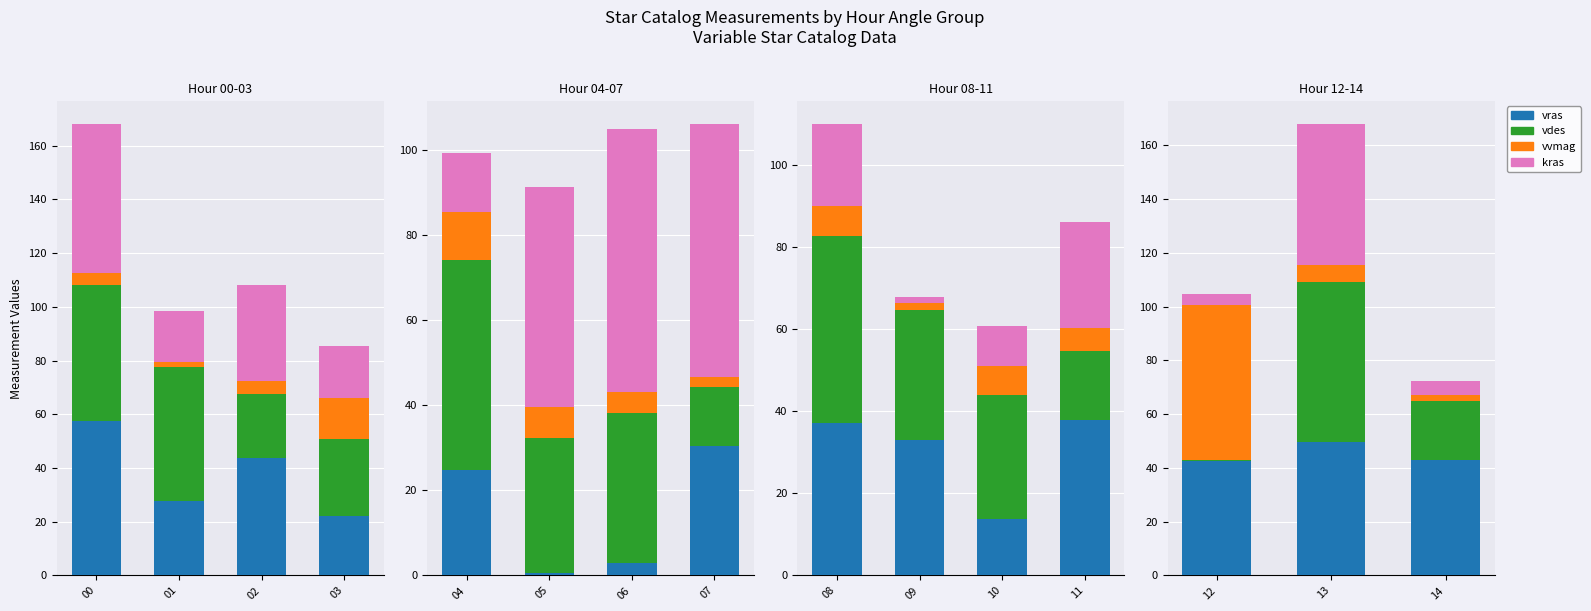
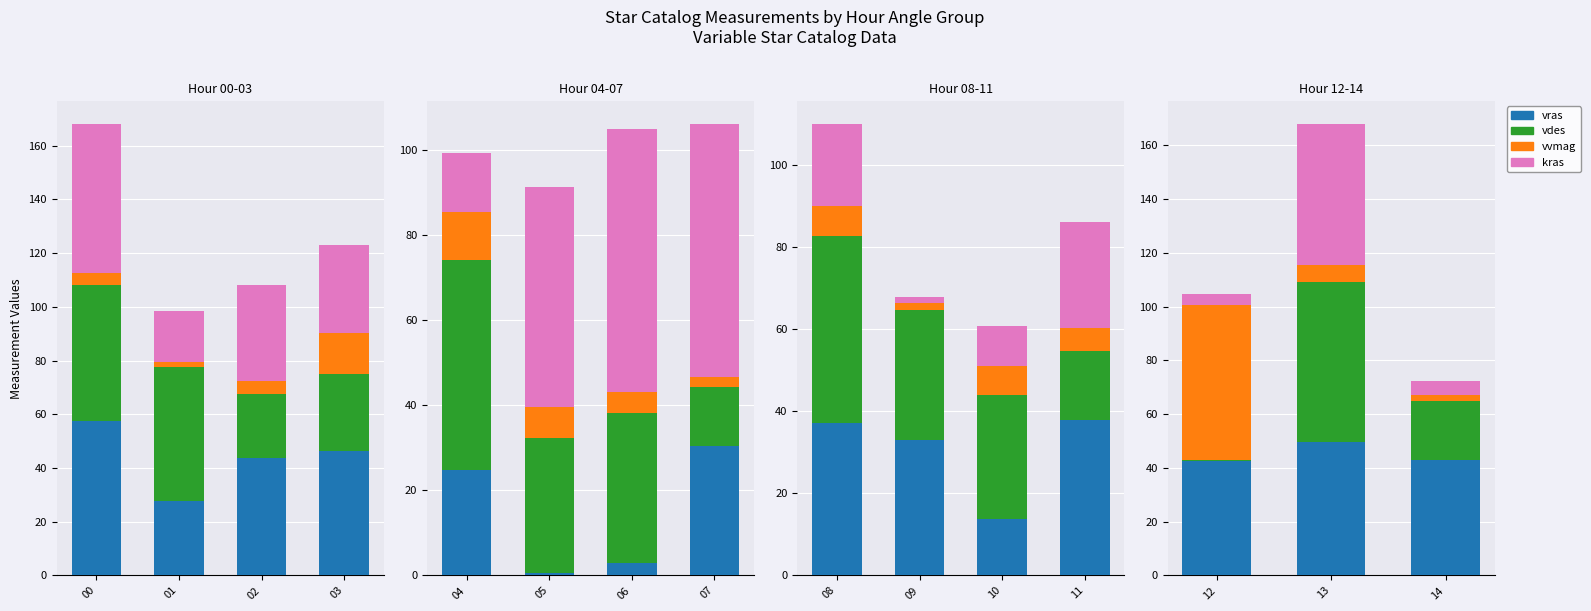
Hour 00-03, vras, 03: 22 -> 46
Hour 00-03, kras, 03: 19 -> 33
